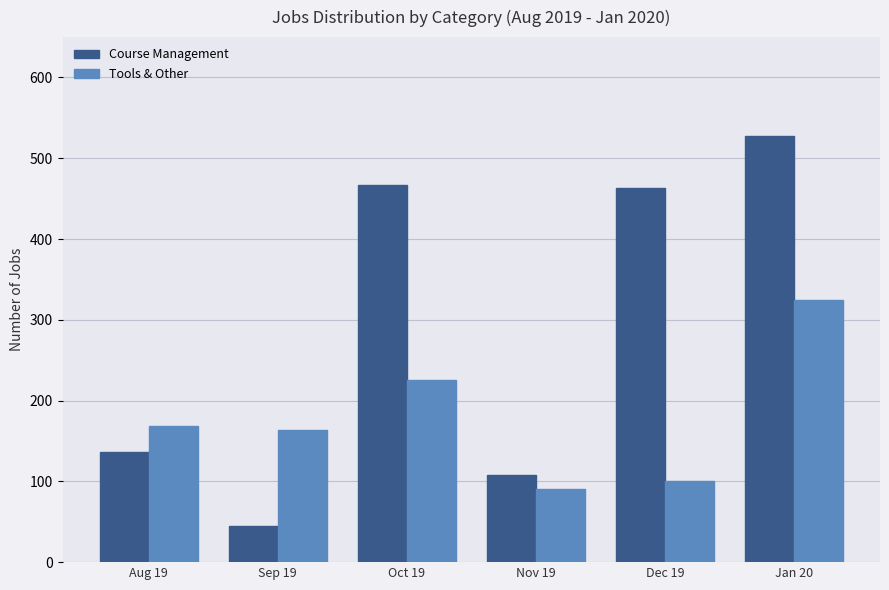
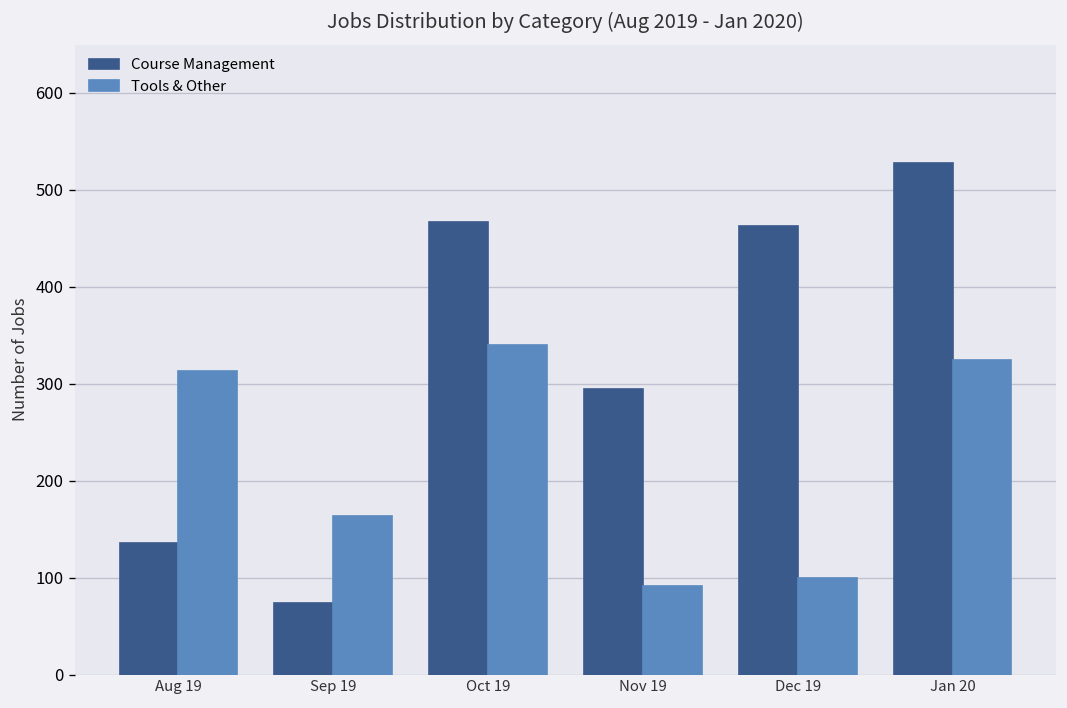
Tools & Other, Aug 19: 170 -> 310
Course Management, Sep 19: 50 -> 70
Tools & Other, Oct 19: 230 -> 340
Course Management, Nov 19: 110 -> 300
